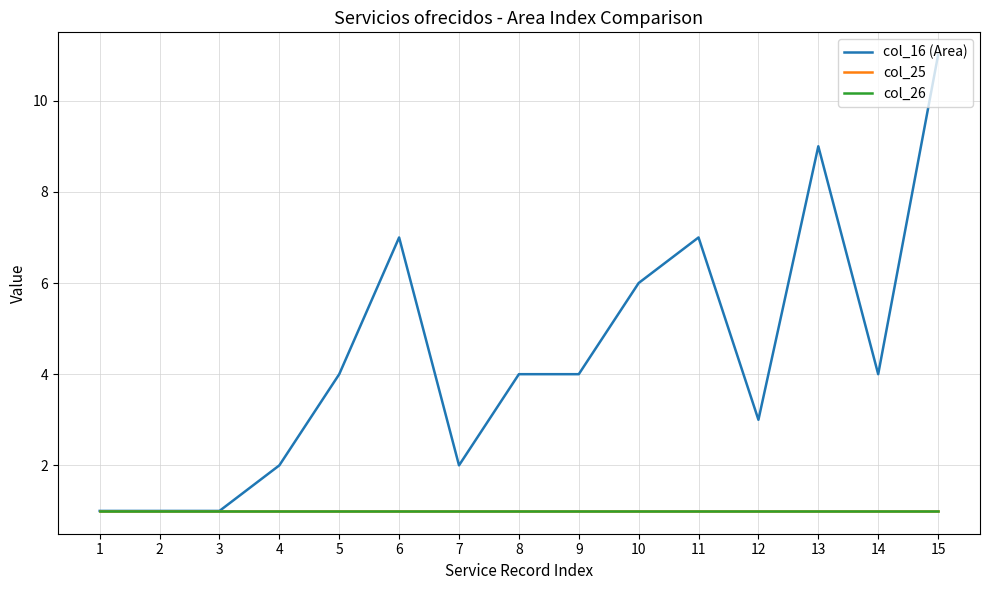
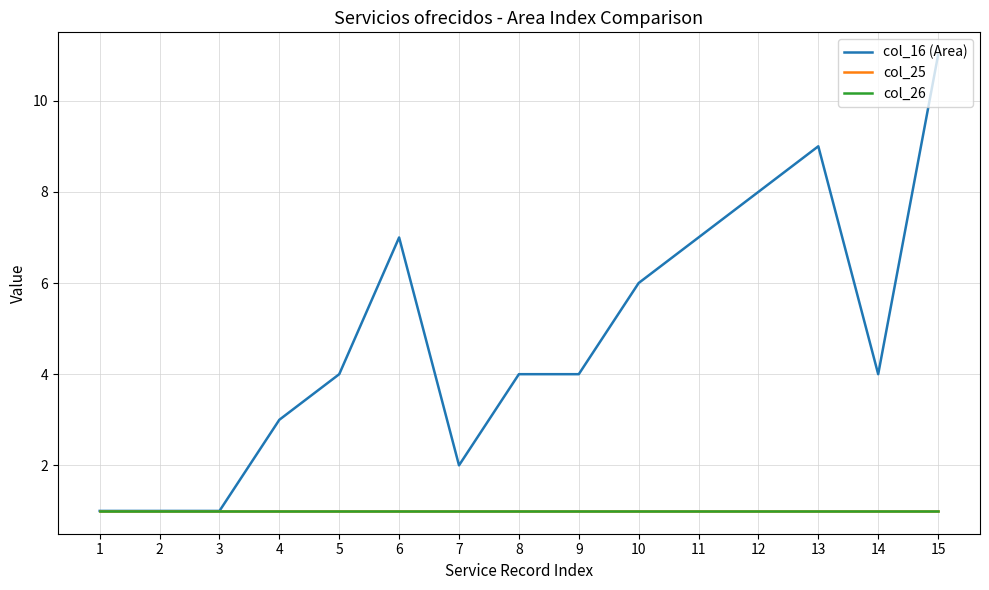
col_16 (Area), 4: 2 -> 3
col_16 (Area), 12: 3 -> 8
